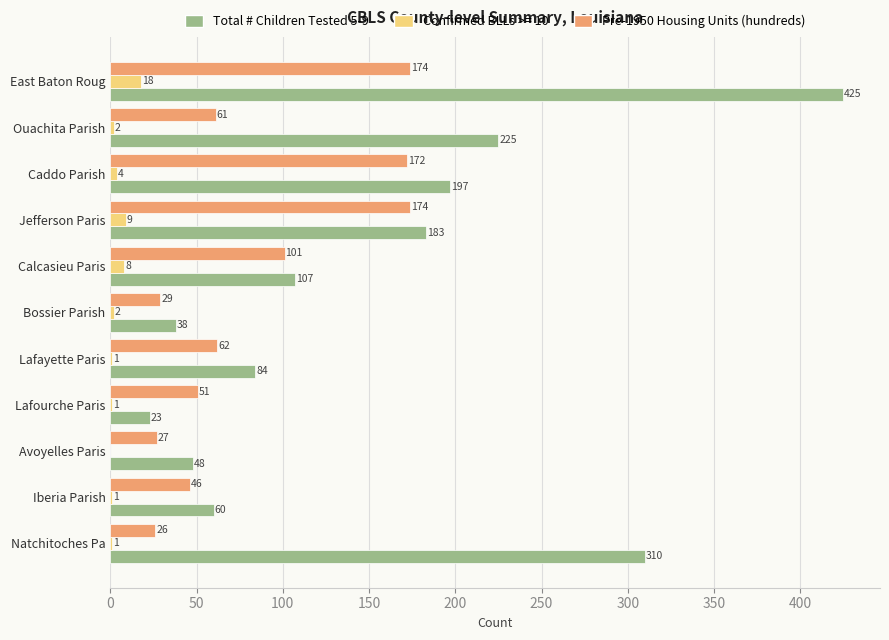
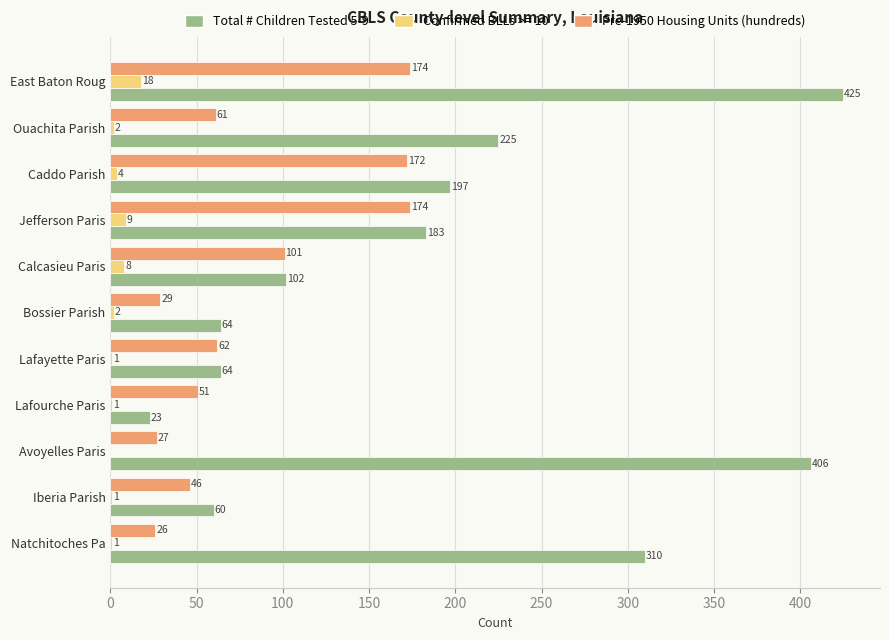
Total # Children Tested 5-9, Calcasieu Paris: 107 -> 102
Total # Children Tested 5-9, Bossier Parish: 38 -> 64
Total # Children Tested 5-9, Lafayette Paris: 84 -> 64
Total # Children Tested 5-9, Avoyelles Paris: 48 -> 406
